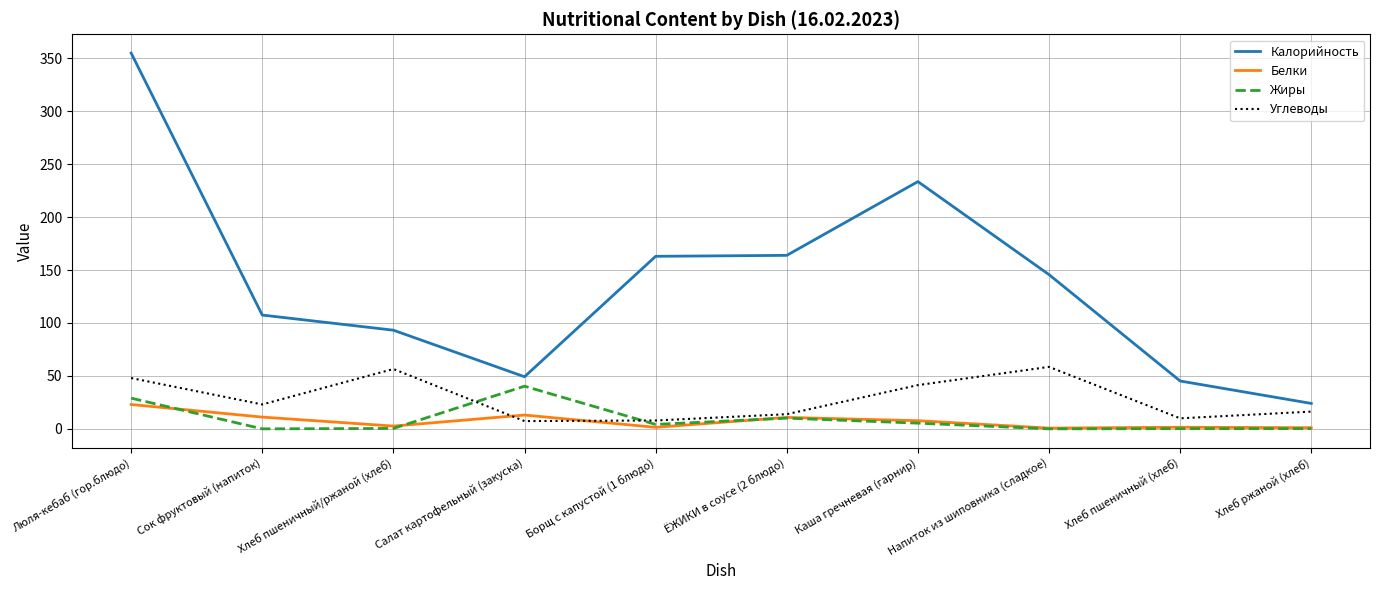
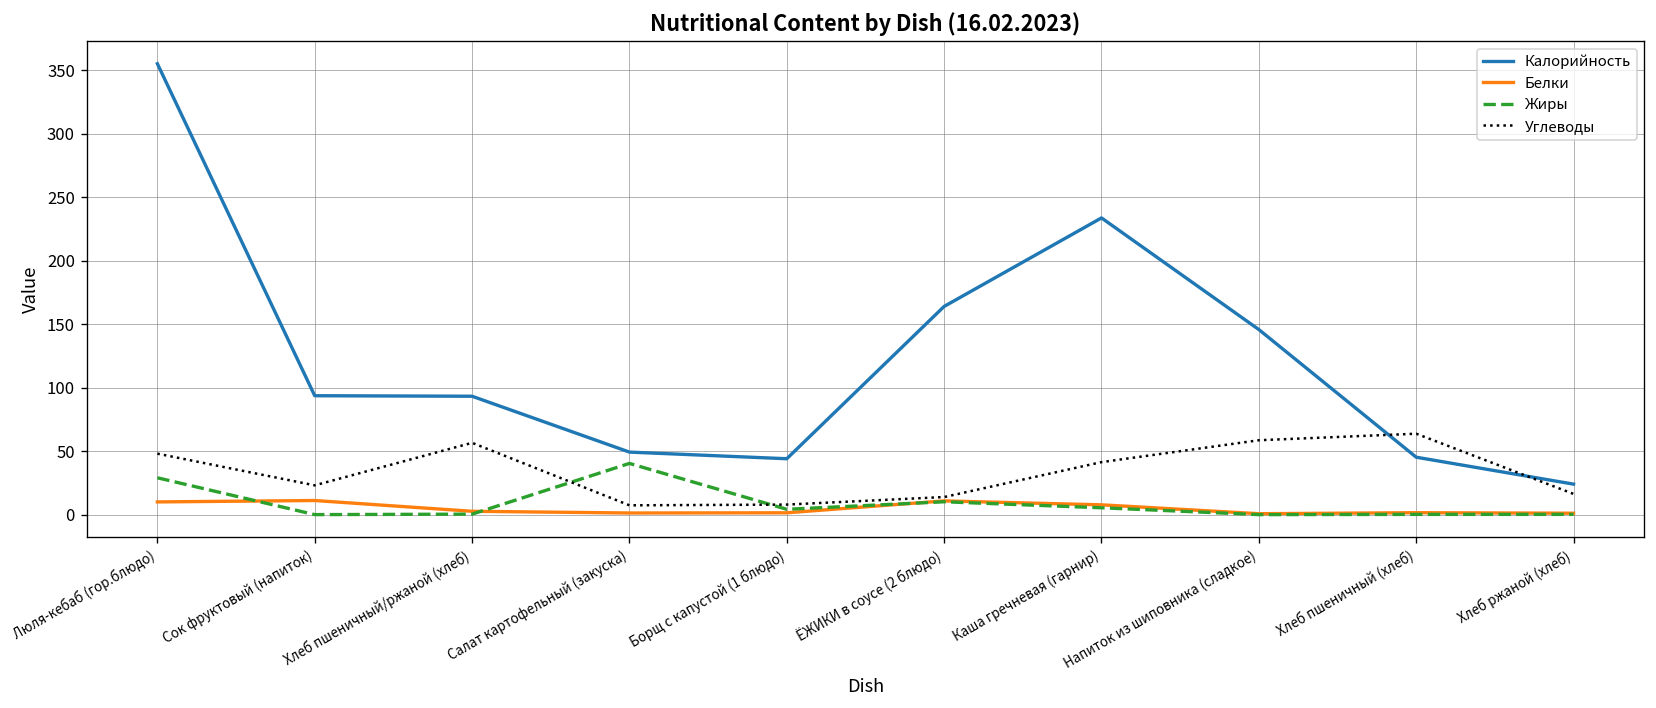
Белки, Люля-кебаб (гор.блюдо): 23 -> 10
Калорийность, Сок фруктовый (напиток): 108 -> 94
Белки, Салат картофельный (закуска): 13 -> 1
Калорийность, Борщ с капустой (1 блюдо): 163 -> 44
Углеводы, Хлеб пшеничный (хлеб): 10 -> 64
